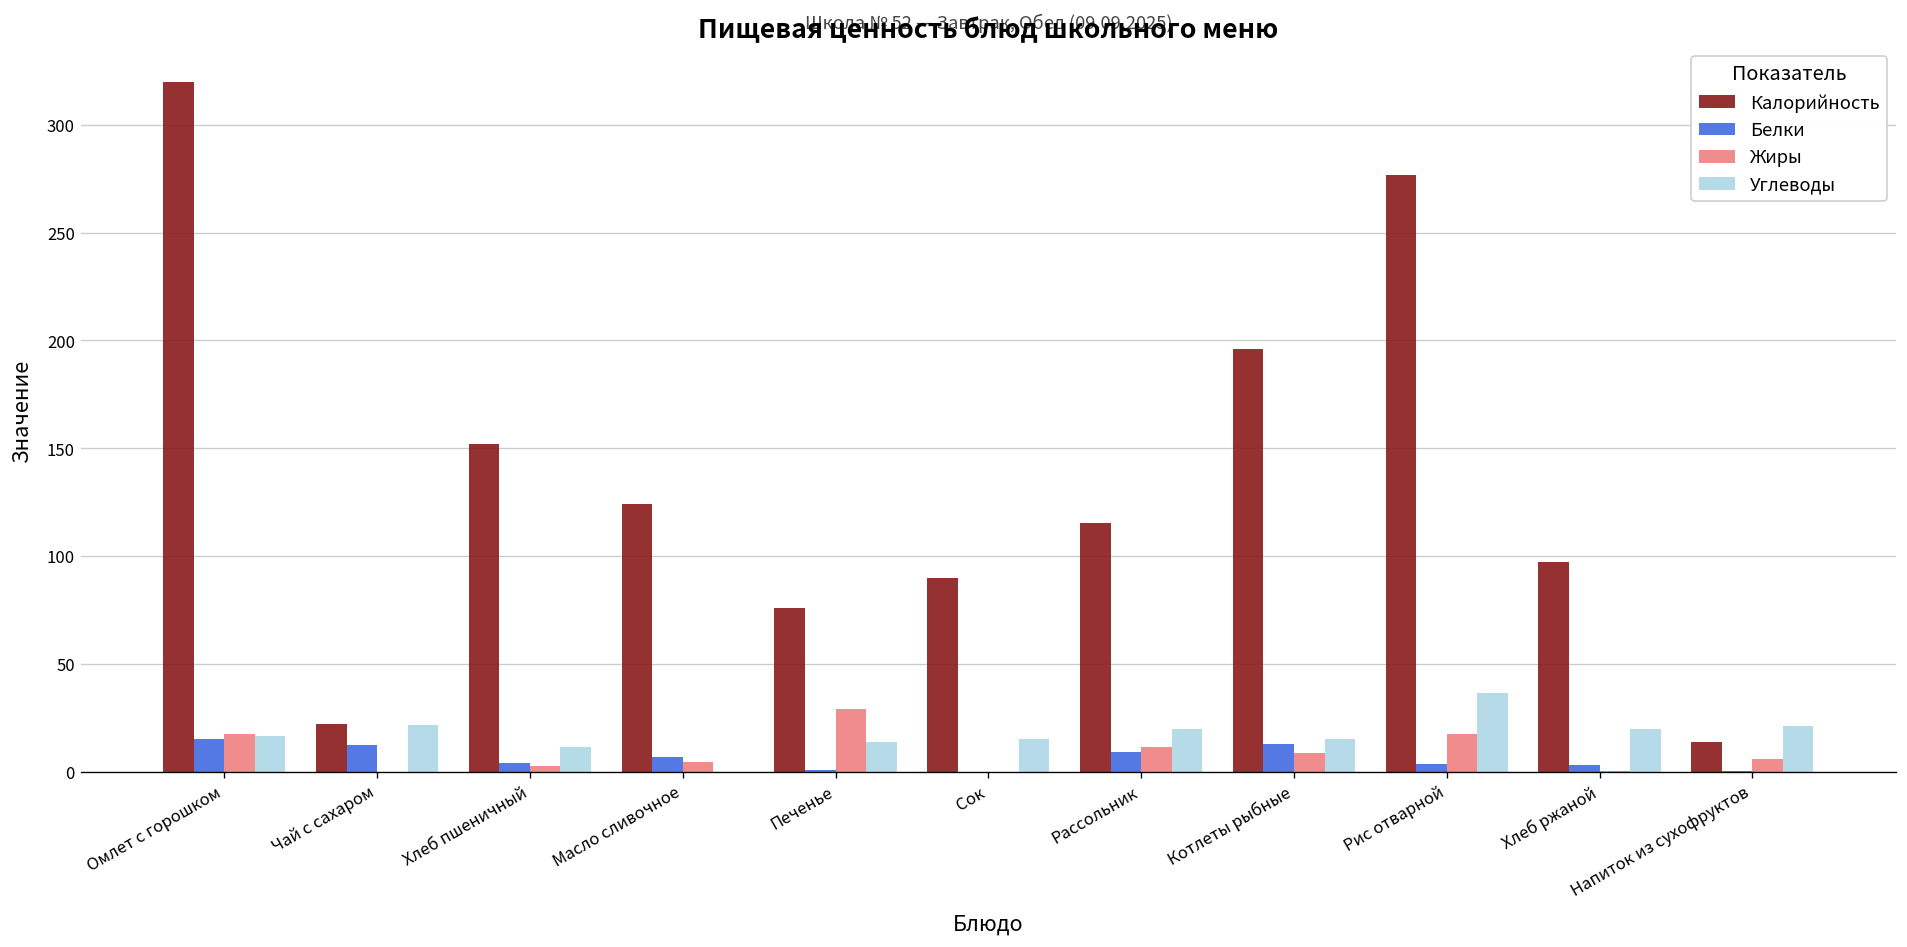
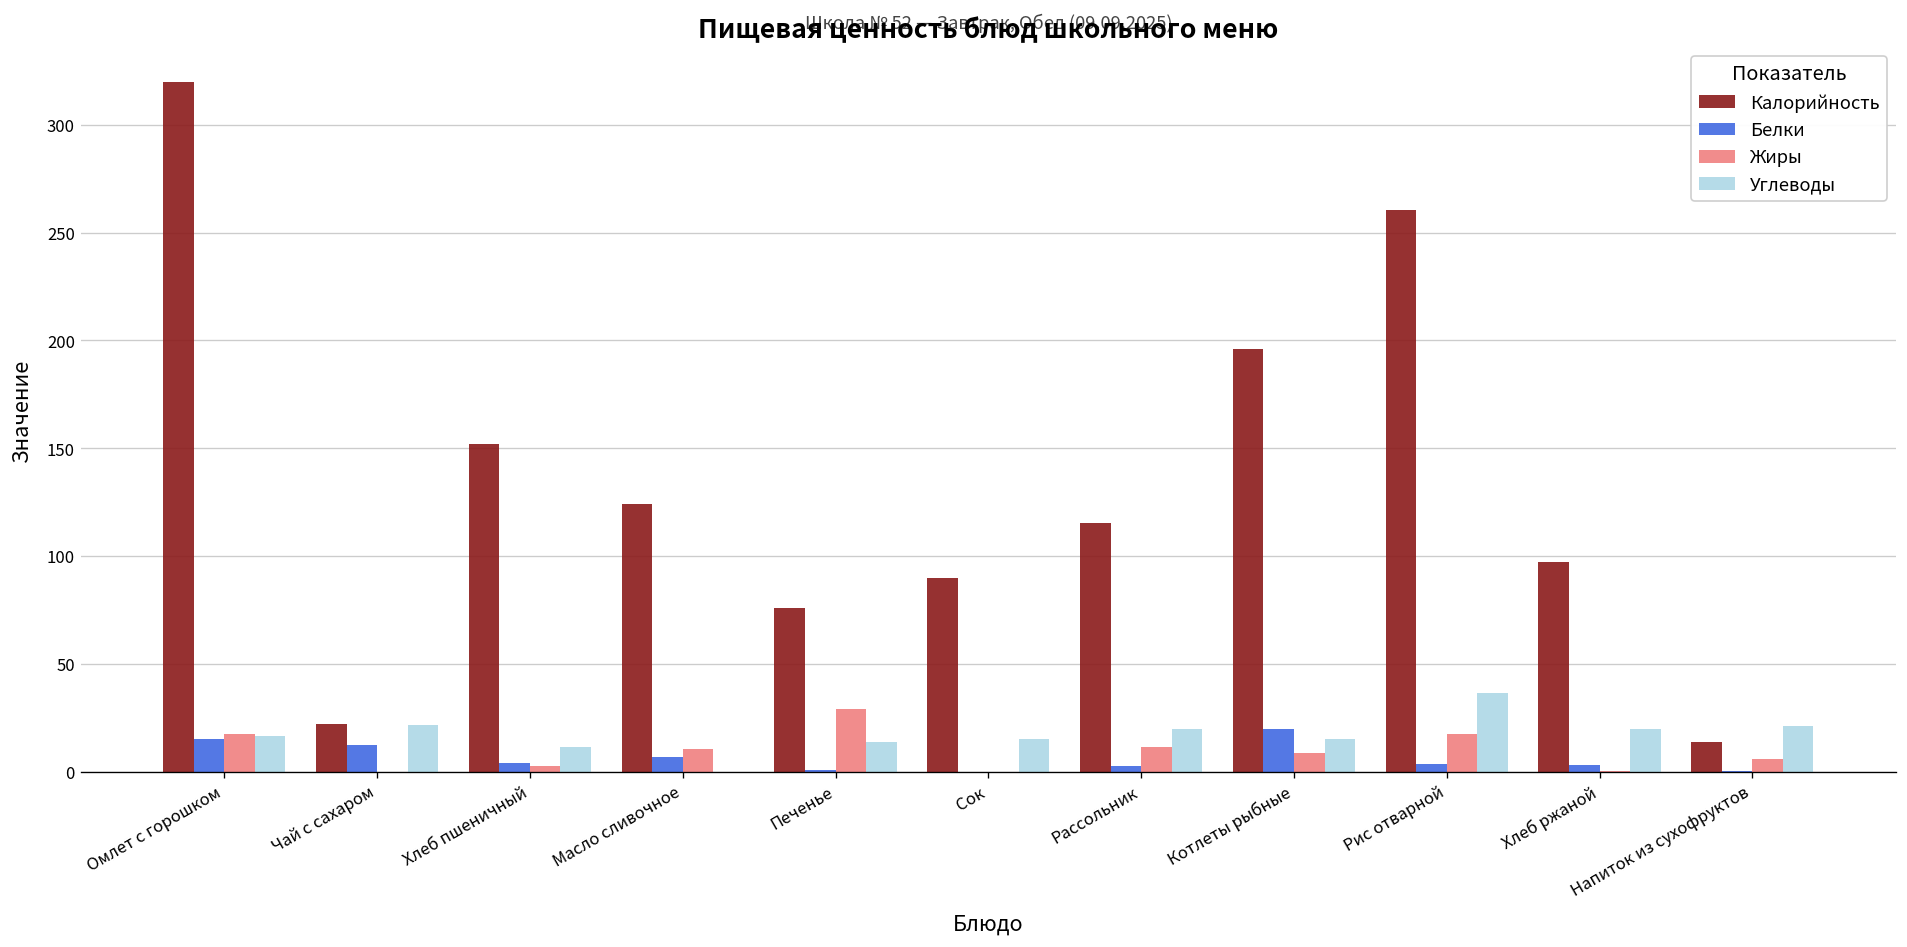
Жиры, Масло сливочное: 5 -> 11
Белки, Рассольник: 9 -> 3
Белки, Котлеты рыбные: 13 -> 20
Калорийность, Рис отварной: 277 -> 260
